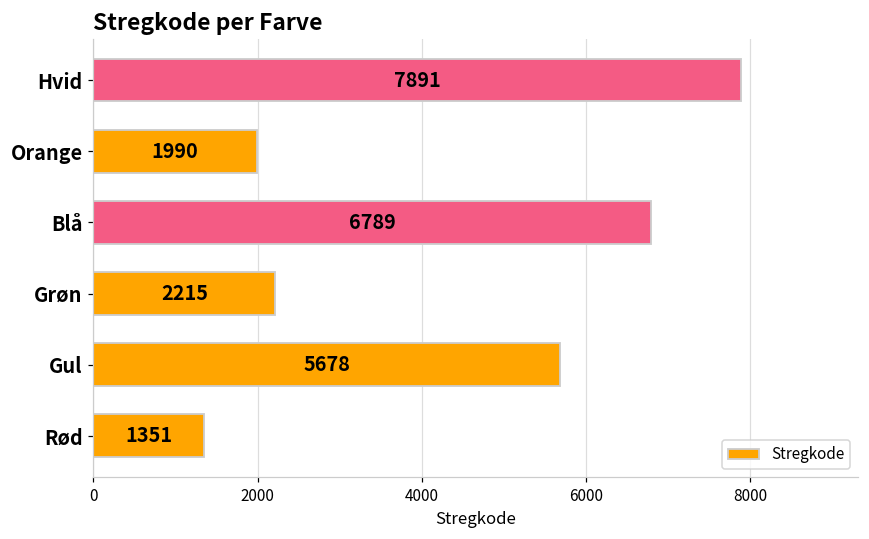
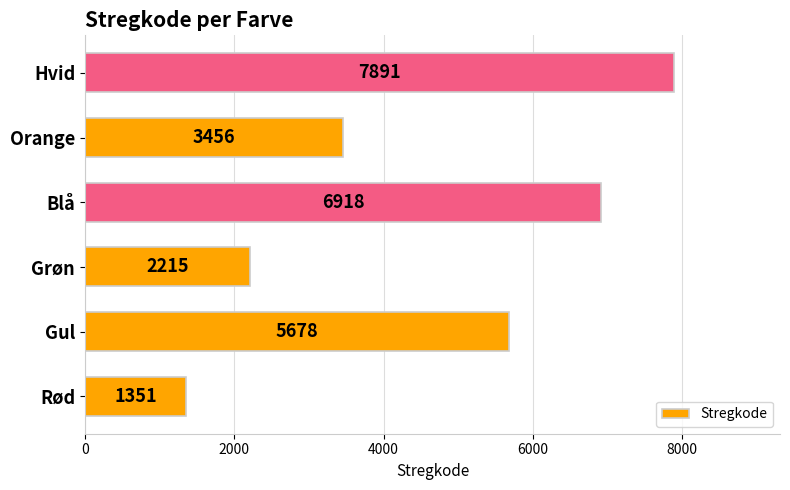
Orange: 1990 -> 3456
Blå: 6789 -> 6918
